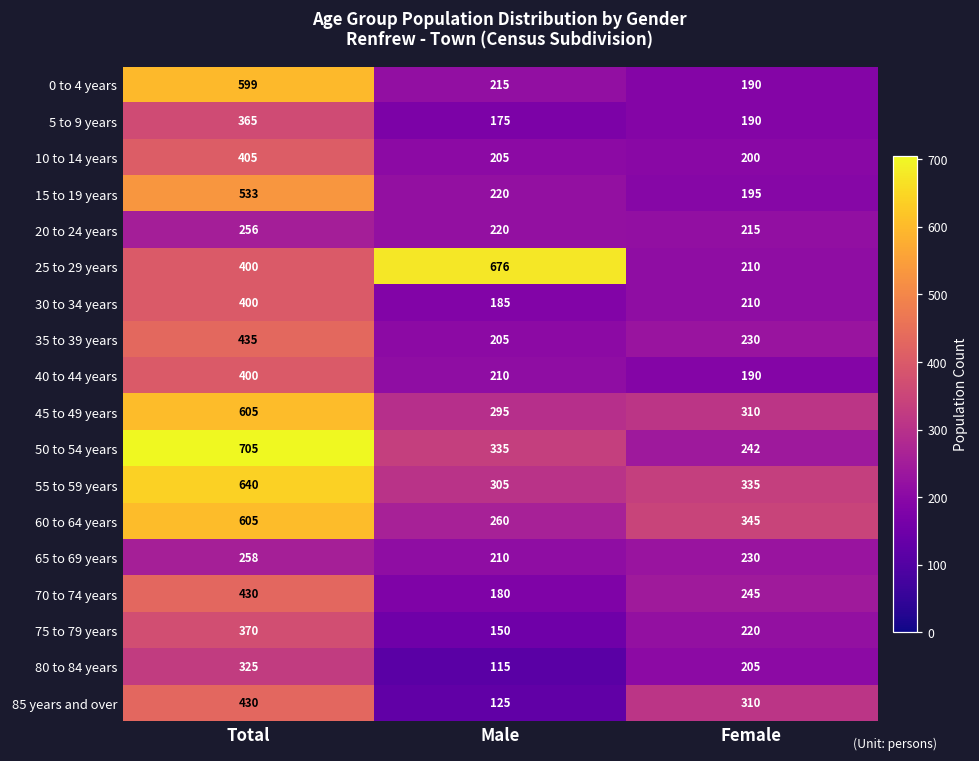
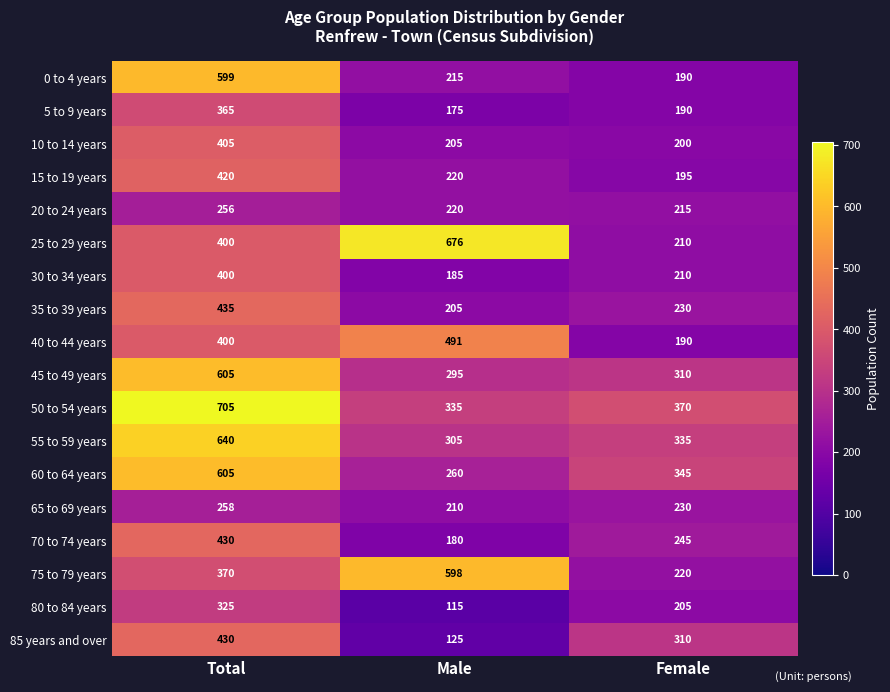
15 to 19 years, Total: 533 -> 420
40 to 44 years, Male: 210 -> 491
50 to 54 years, Female: 242 -> 370
75 to 79 years, Male: 150 -> 598
